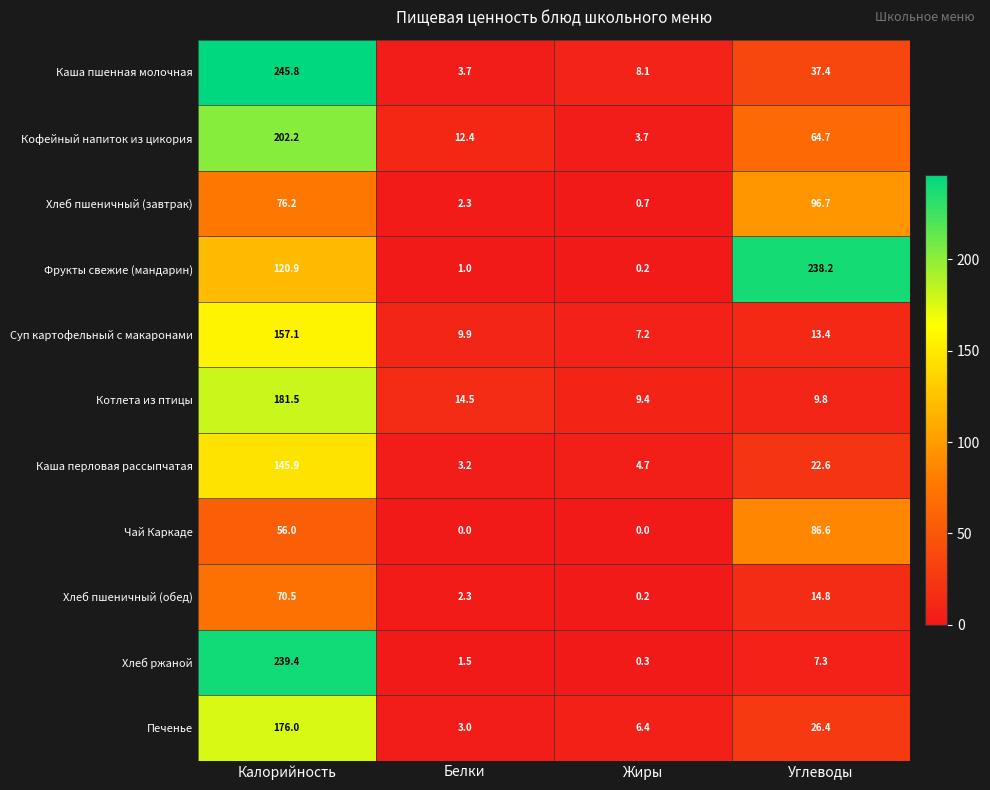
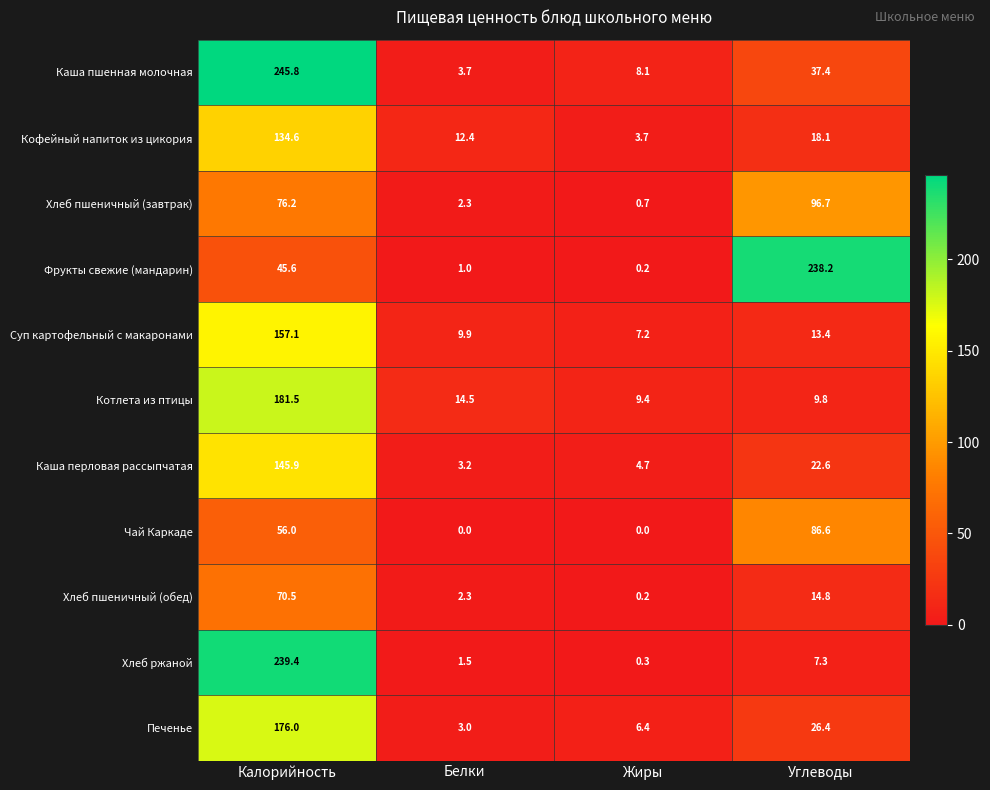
Кофейный напиток из цикория, Калорийность: 202.2 -> 134.6
Кофейный напиток из цикория, Углеводы: 64.7 -> 18.1
Фрукты свежие (мандарин), Калорийность: 120.9 -> 45.6
